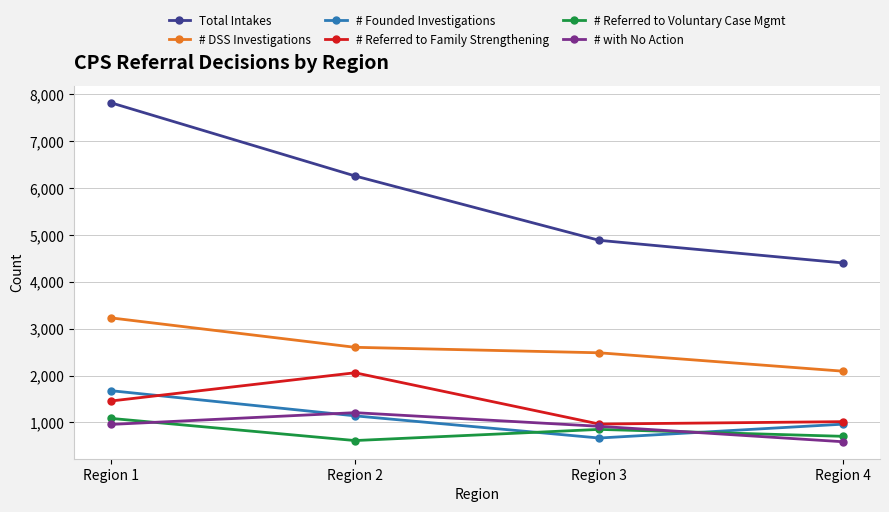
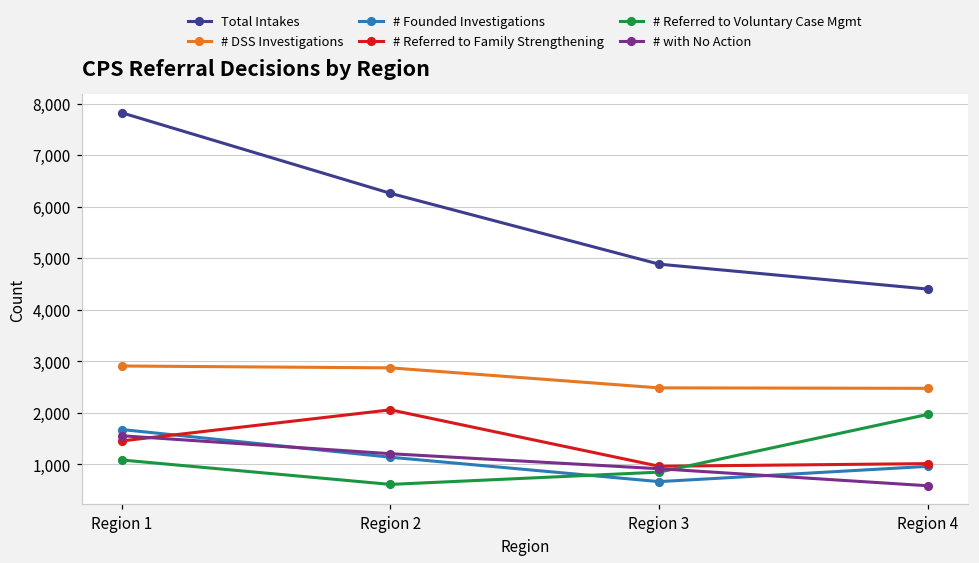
# DSS Investigations, Region 1: 3,200 -> 2,900
# with No Action, Region 1: 1,000 -> 1,600
# DSS Investigations, Region 2: 2,600 -> 2,900
# DSS Investigations, Region 4: 2,100 -> 2,500
# Referred to Voluntary Case Mgmt, Region 4: 700 -> 2,000
